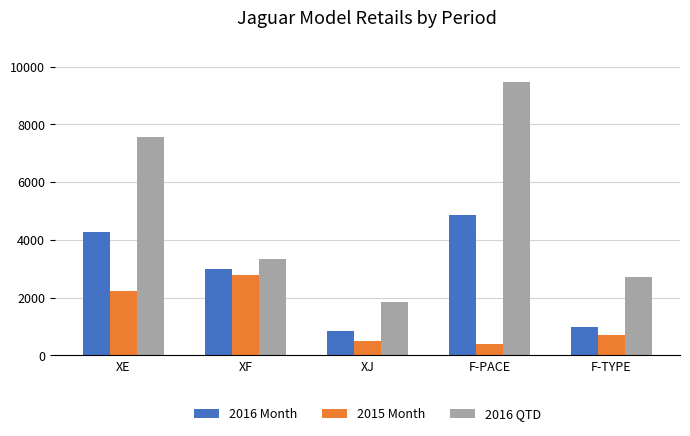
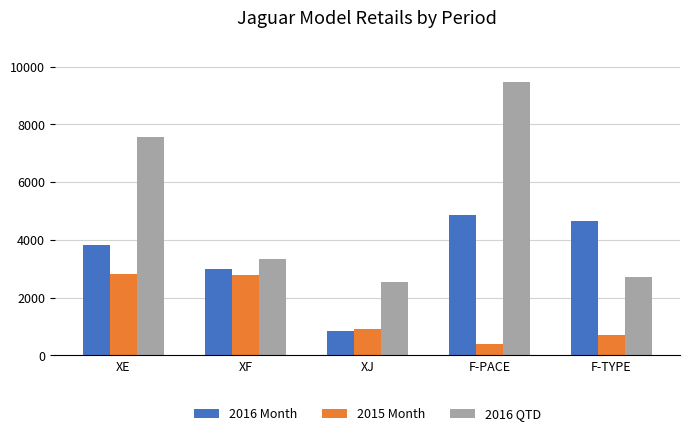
2016 Month, XE: 4300 -> 3800
2015 Month, XE: 2200 -> 2800
2015 Month, XJ: 500 -> 900
2016 QTD, XJ: 1800 -> 2500
2016 Month, F-TYPE: 1000 -> 4700
